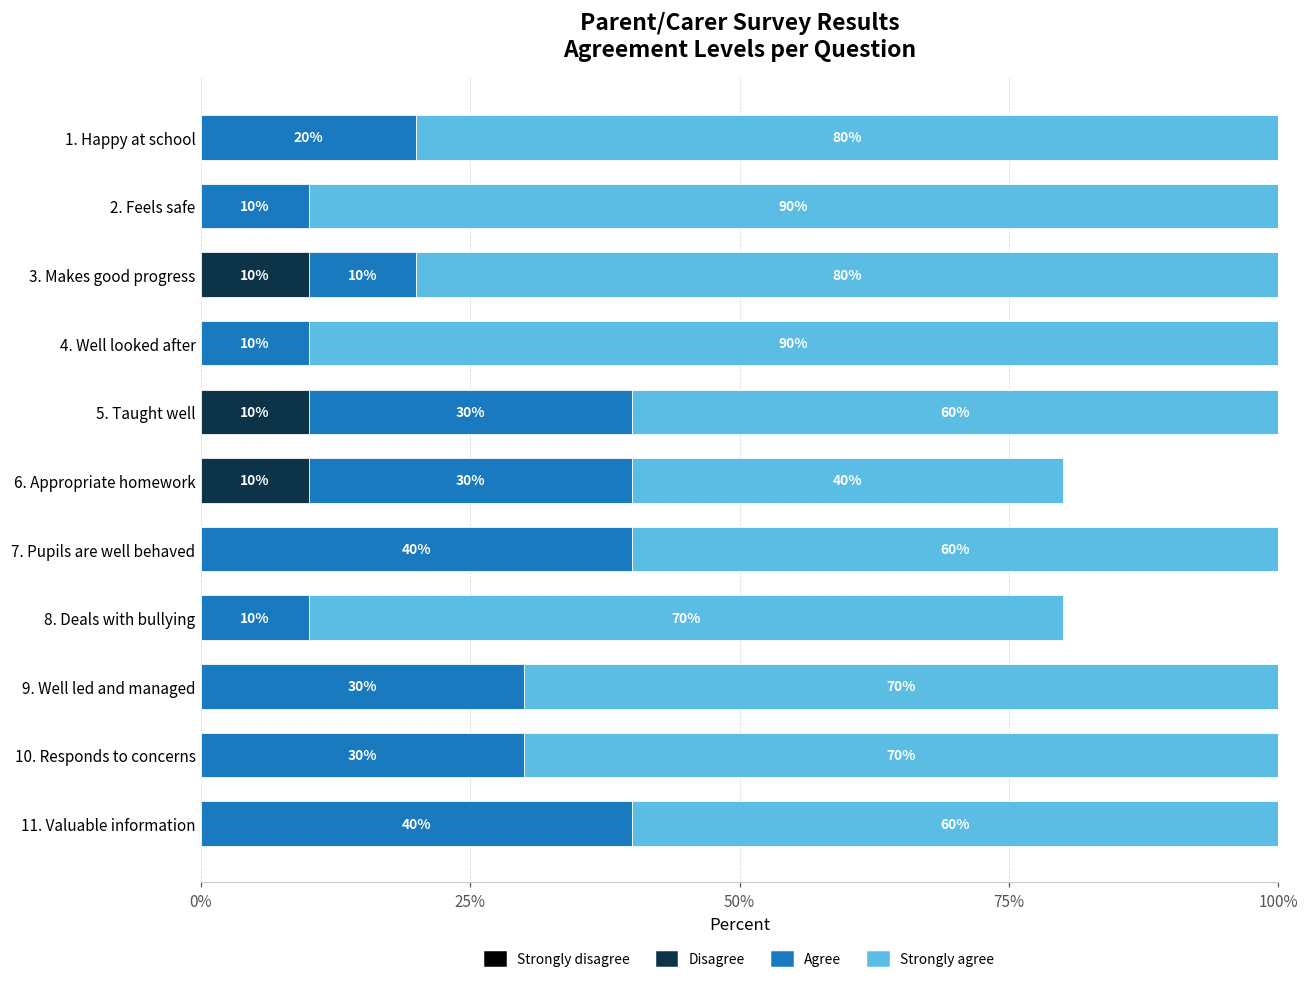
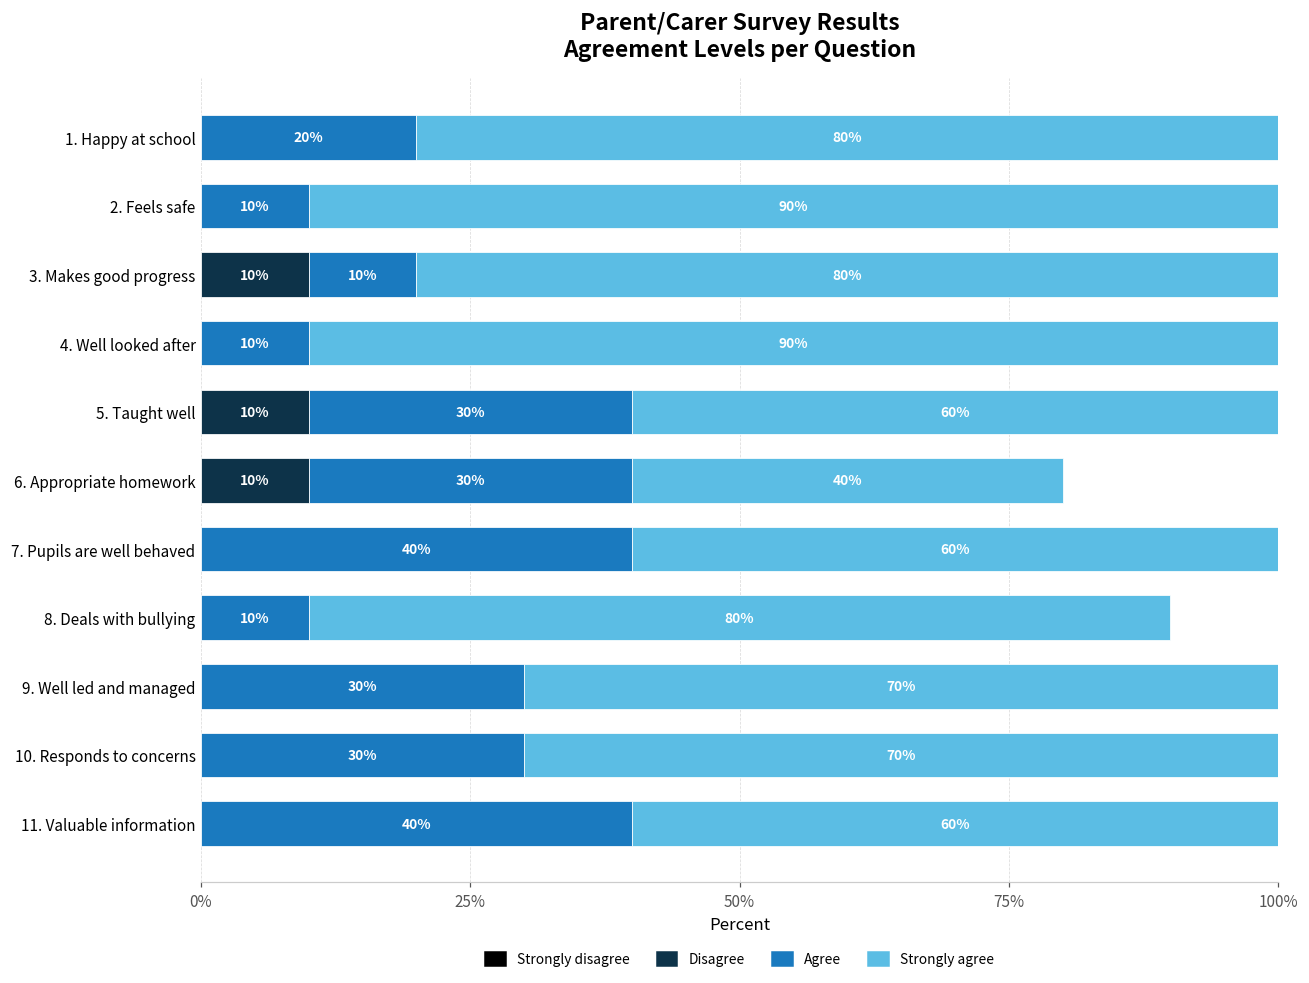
Strongly agree, 8. Deals with bullying: 70% -> 80%
